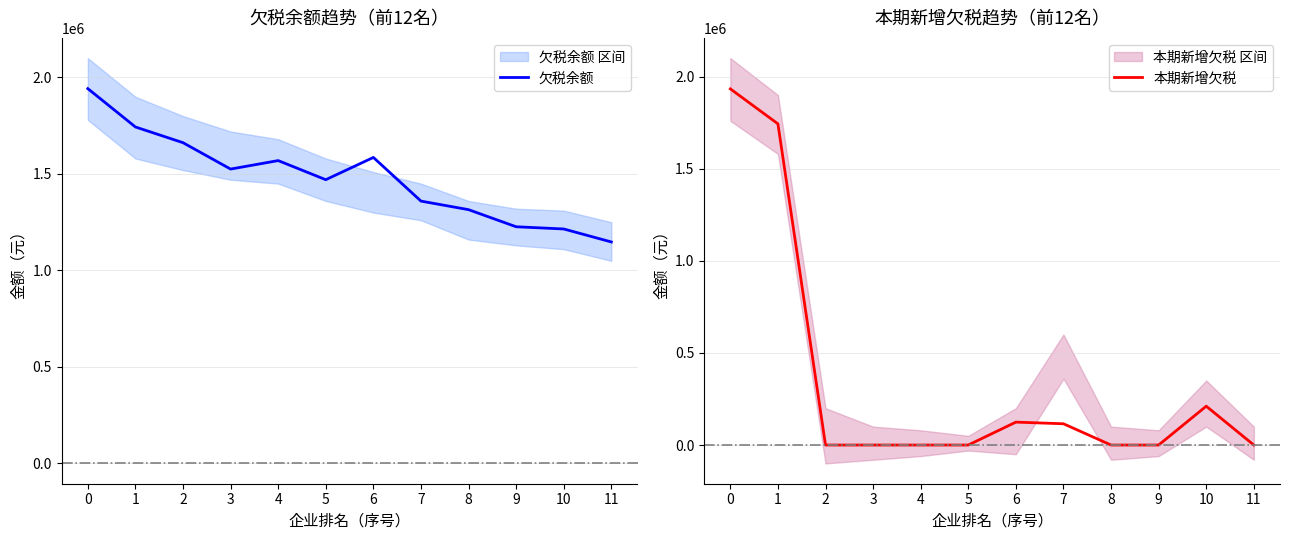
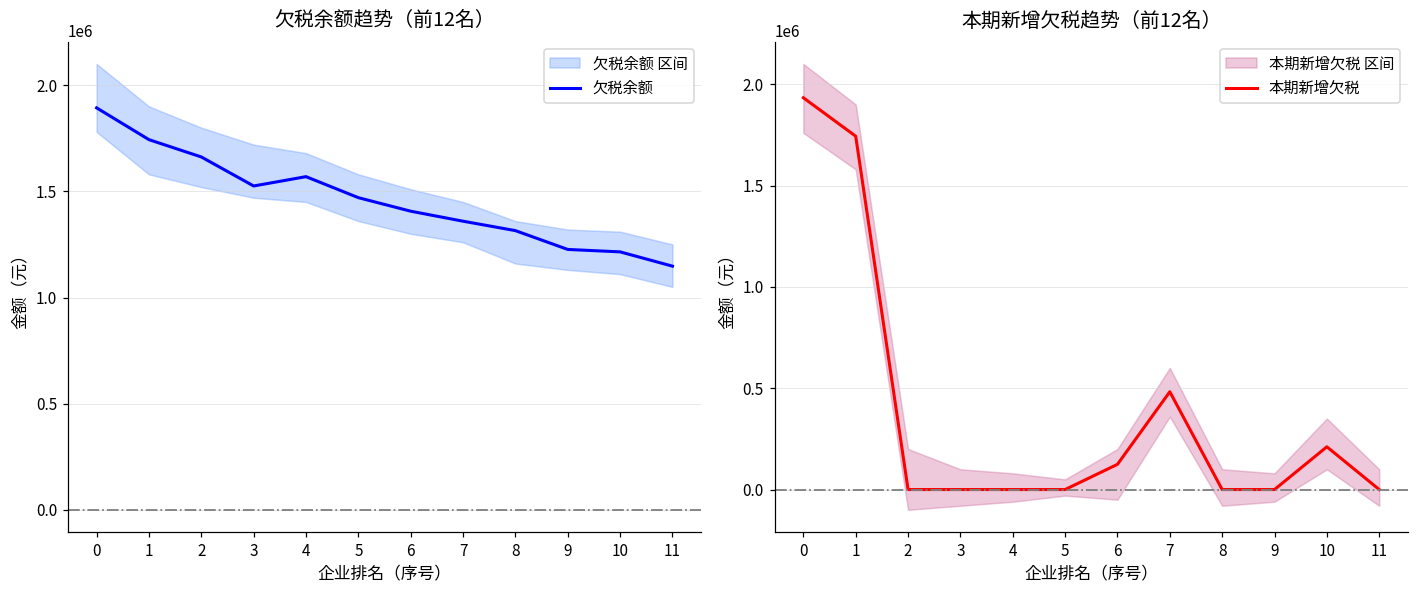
欠税余额趋势（前12名）, 欠税余额, 0: 1940000 -> 1890000
欠税余额趋势（前12名）, 欠税余额, 6: 1590000 -> 1410000
本期新增欠税趋势（前12名）, 本期新增欠税, 7: 120000 -> 480000
